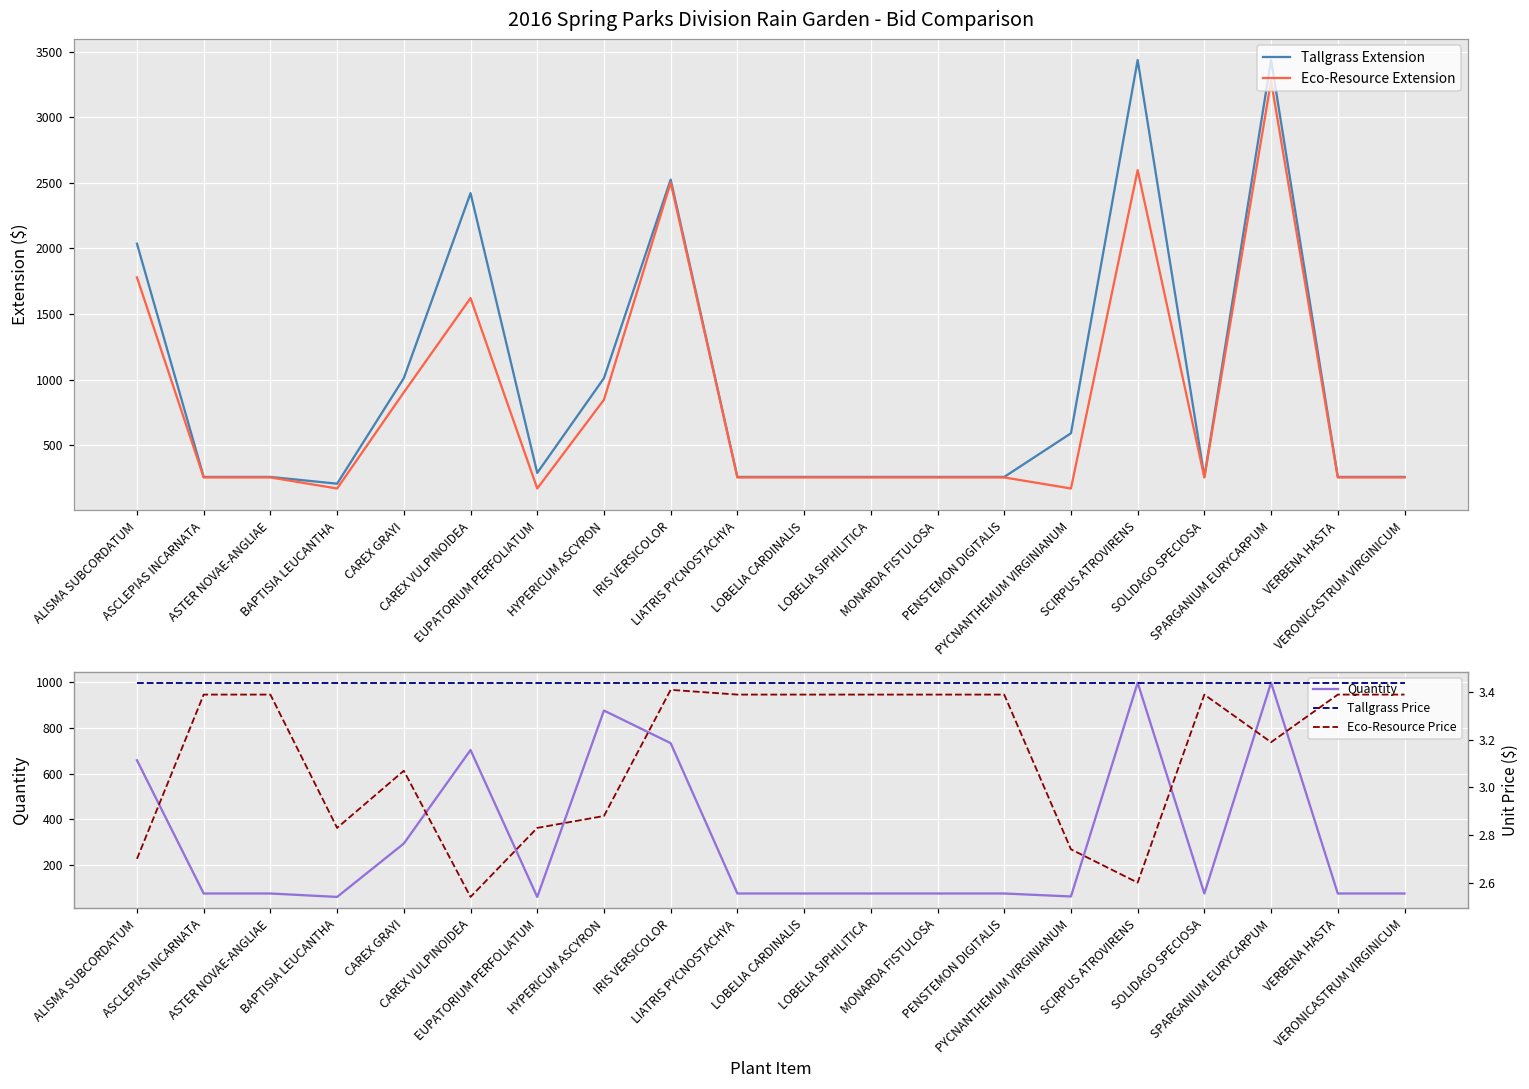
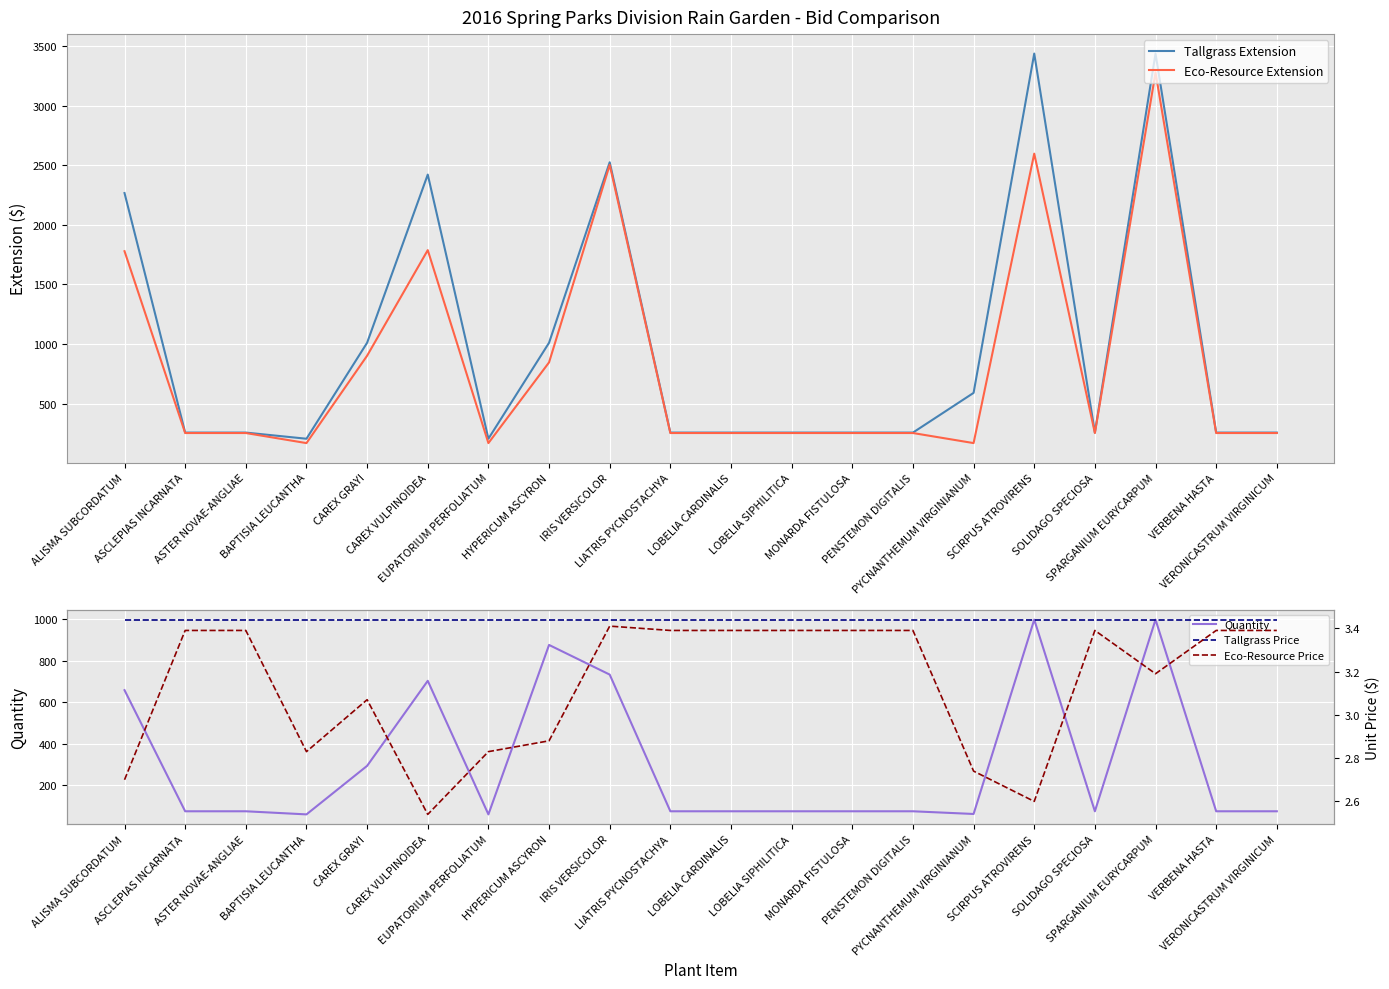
2016 Spring Parks Division Rain Garden - Bid Comparison, Tallgrass Extension, ALISMA SUBCORDATUM: 2040 -> 2270
2016 Spring Parks Division Rain Garden - Bid Comparison, Eco-Resource Extension, CAREX VULPINOIDEA: 1620 -> 1790
2016 Spring Parks Division Rain Garden - Bid Comparison, Tallgrass Extension, EUPATORIUM PERFOLIATUM: 290 -> 210
